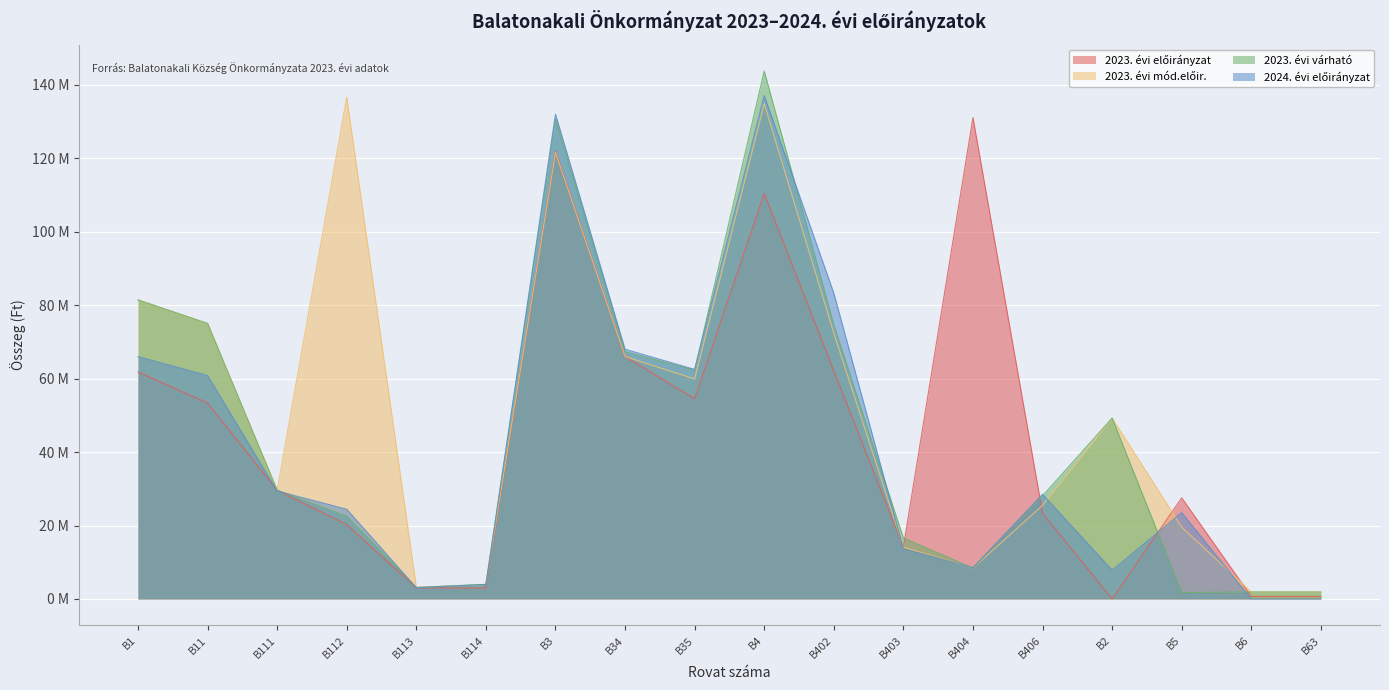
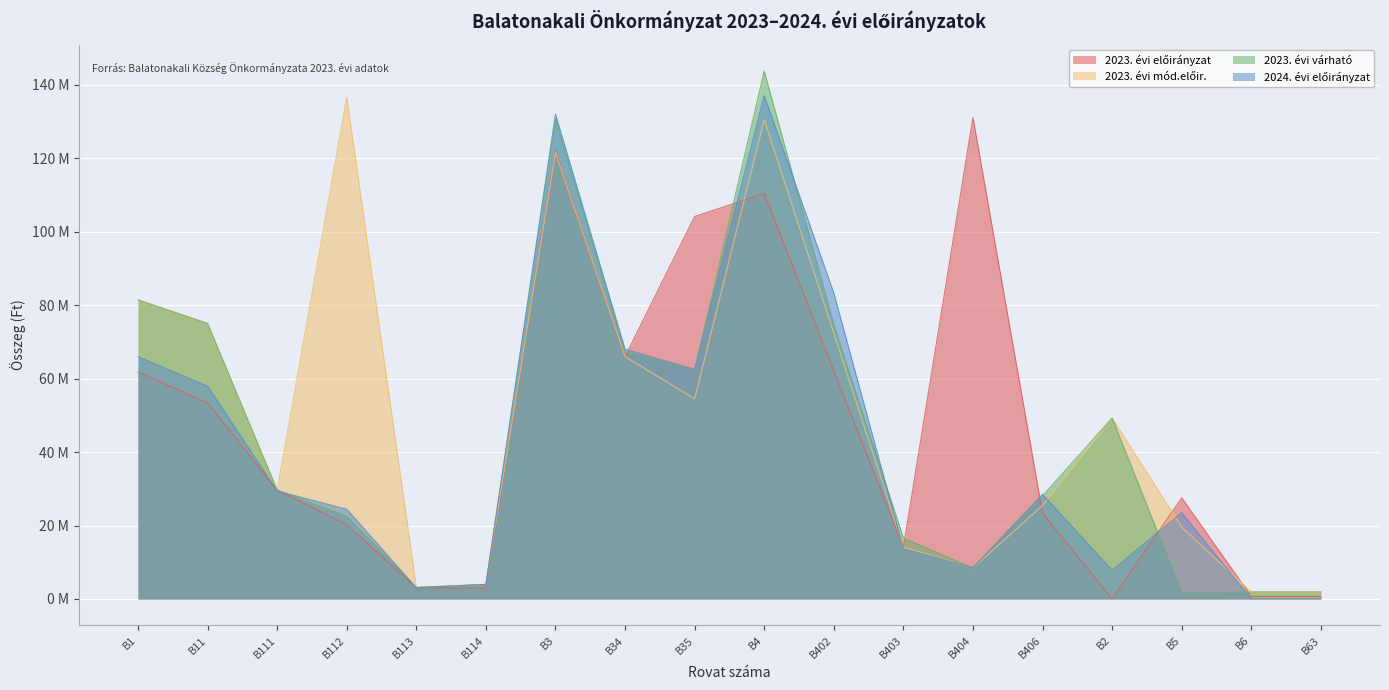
2024. évi előirányzat, B11: 61000000 -> 58000000
2023. évi előirányzat, B35: 55000000 -> 104000000
2023. évi mód.előir., B35: 60000000 -> 55000000
2023. évi mód.előir., B4: 135000000 -> 131000000
